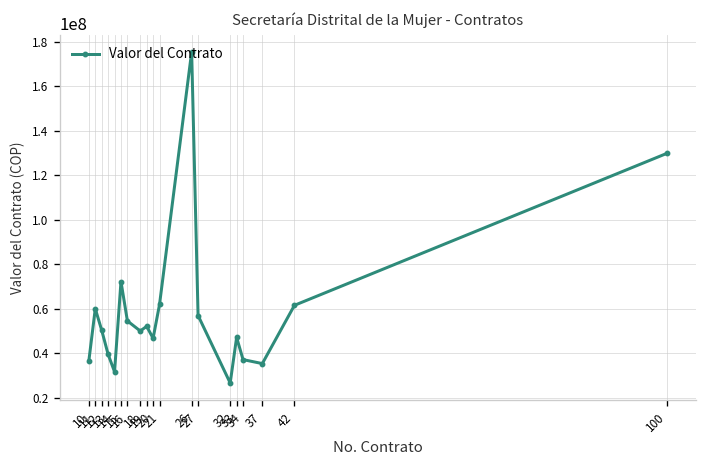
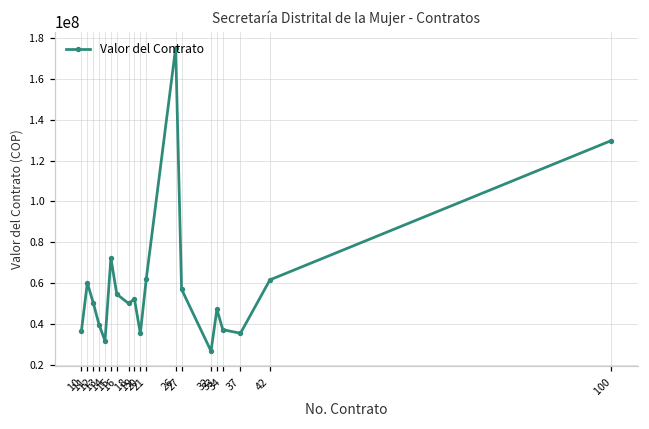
20: 47000000 -> 35000000
